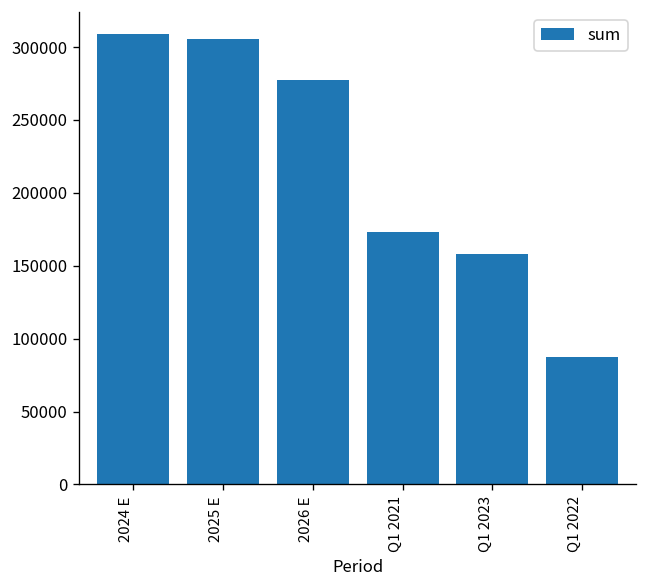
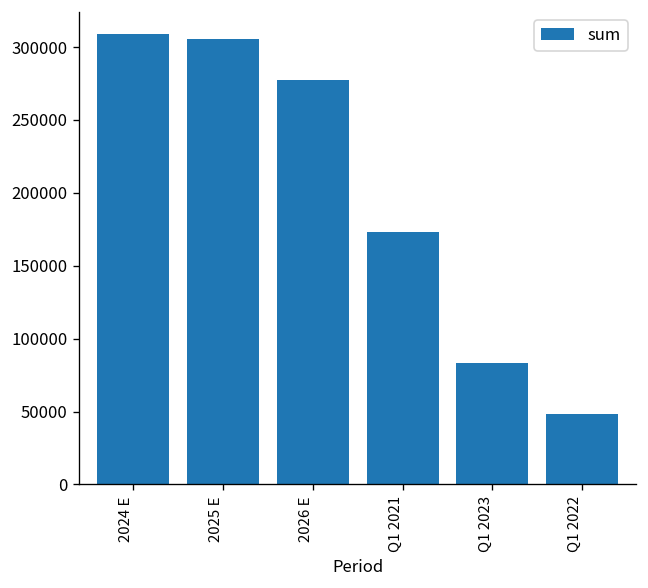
Q1 2023: 158000 -> 84000
Q1 2022: 88000 -> 49000
